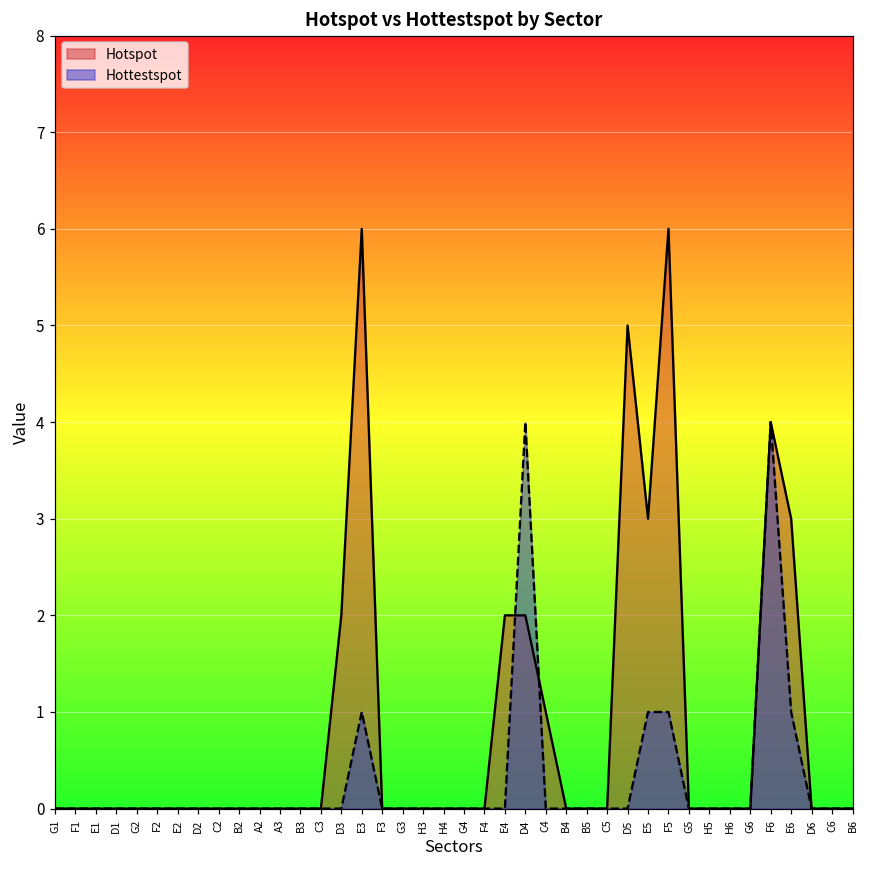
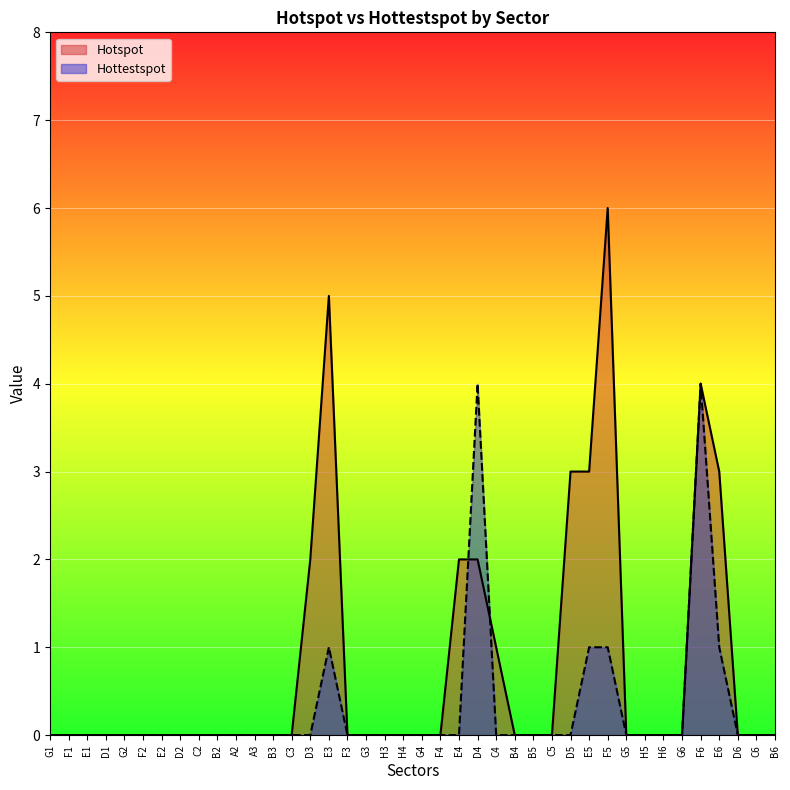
Hotspot, E3: 6 -> 5
Hotspot, D5: 5 -> 3
